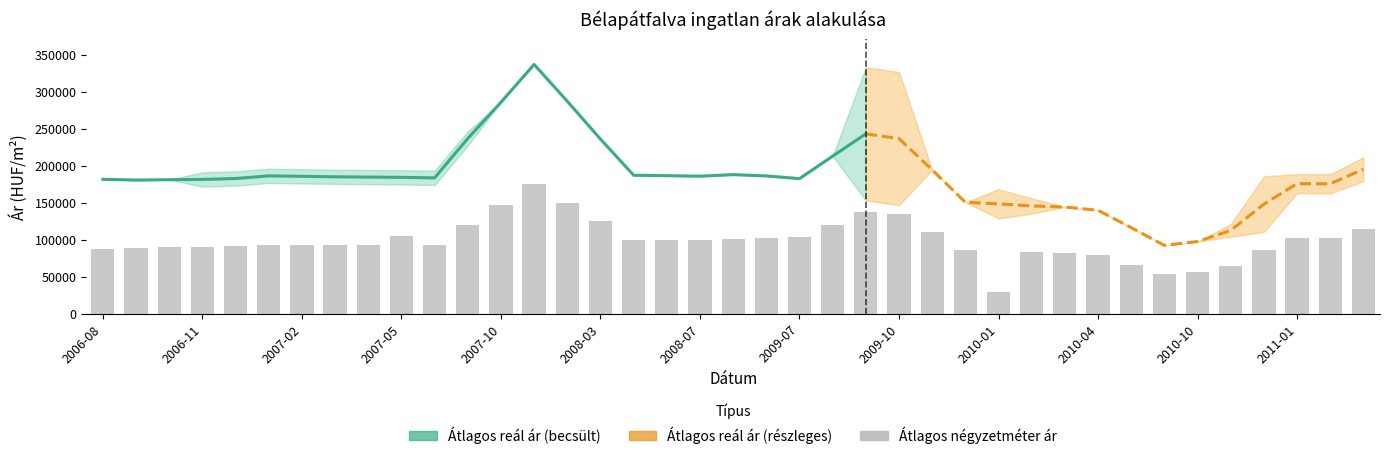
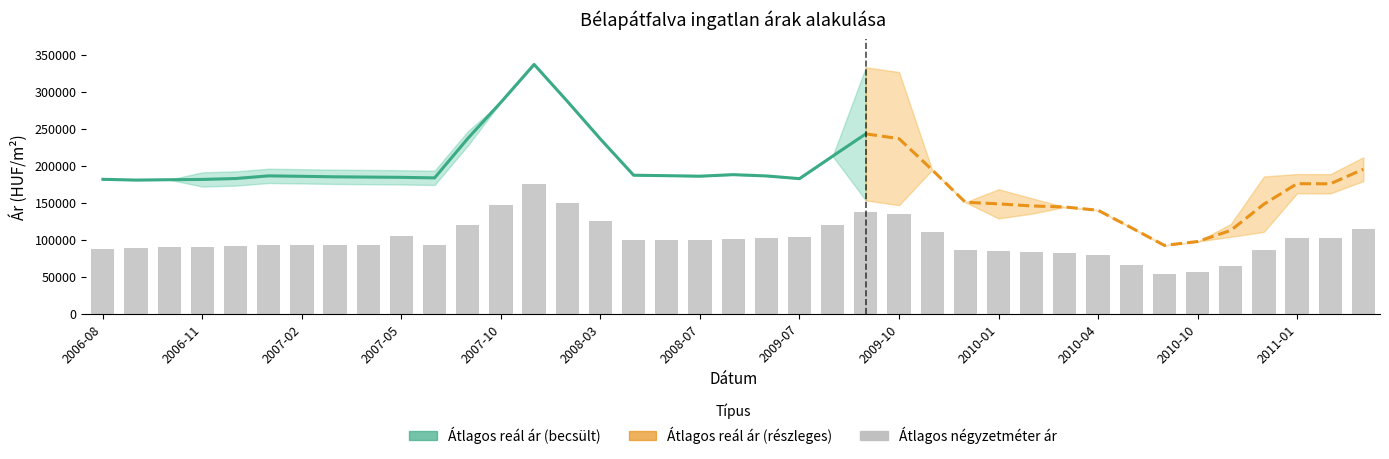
Átlagos négyzetméter ár, 2010-01: 30000 -> 80000
